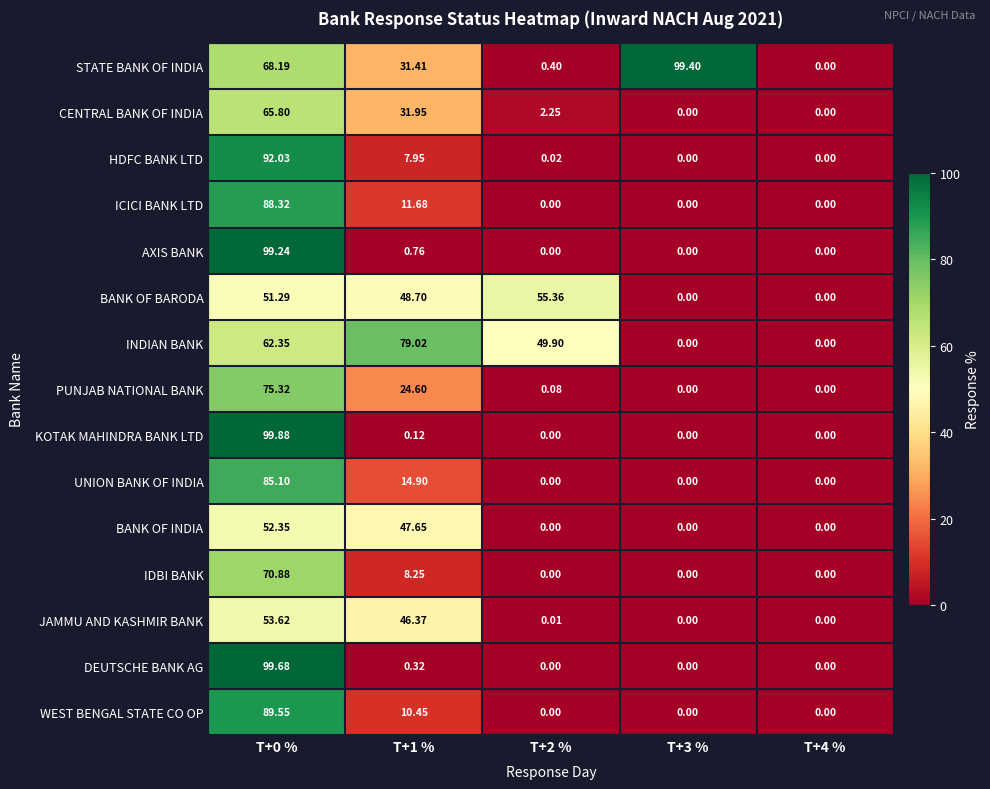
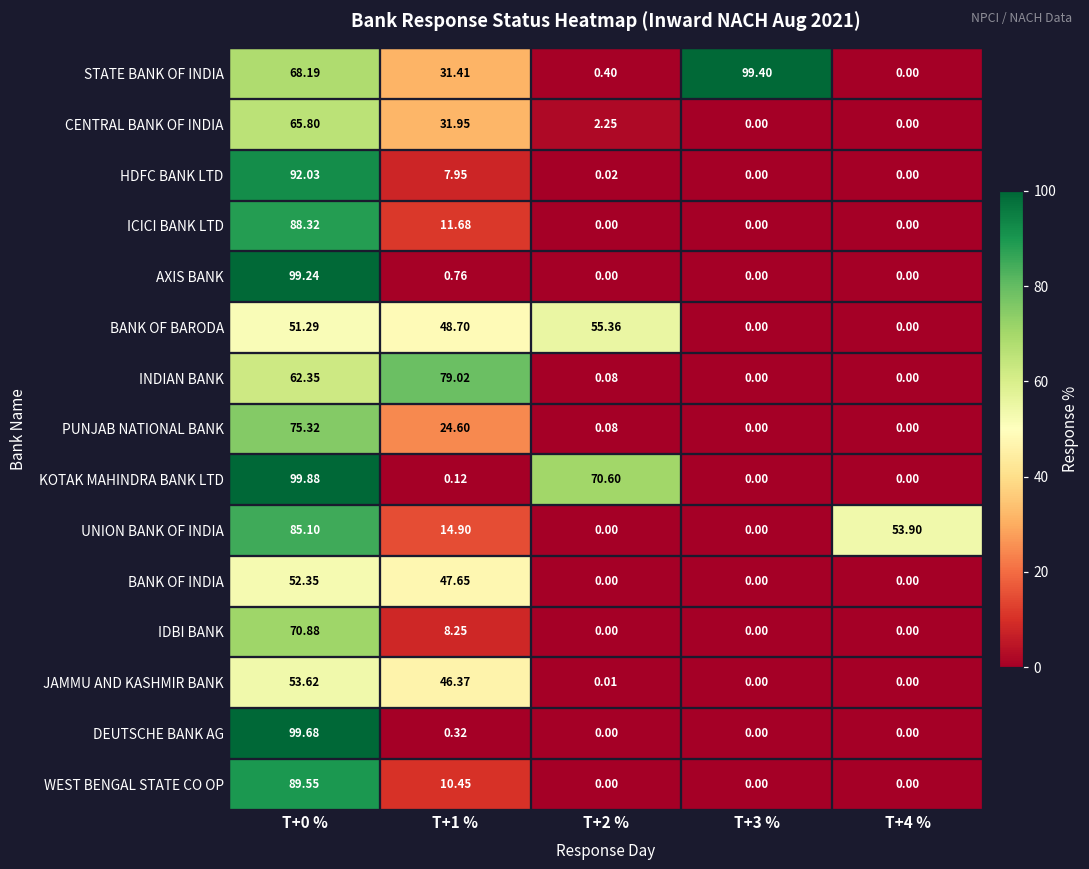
INDIAN BANK, T+2 %: 49.90 -> 0.08
KOTAK MAHINDRA BANK LTD, T+2 %: 0.00 -> 70.60
UNION BANK OF INDIA, T+4 %: 0.00 -> 53.90
